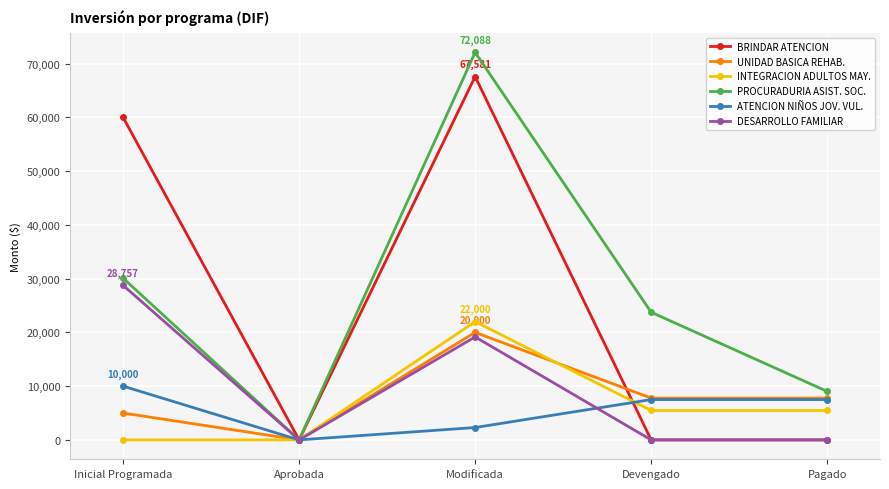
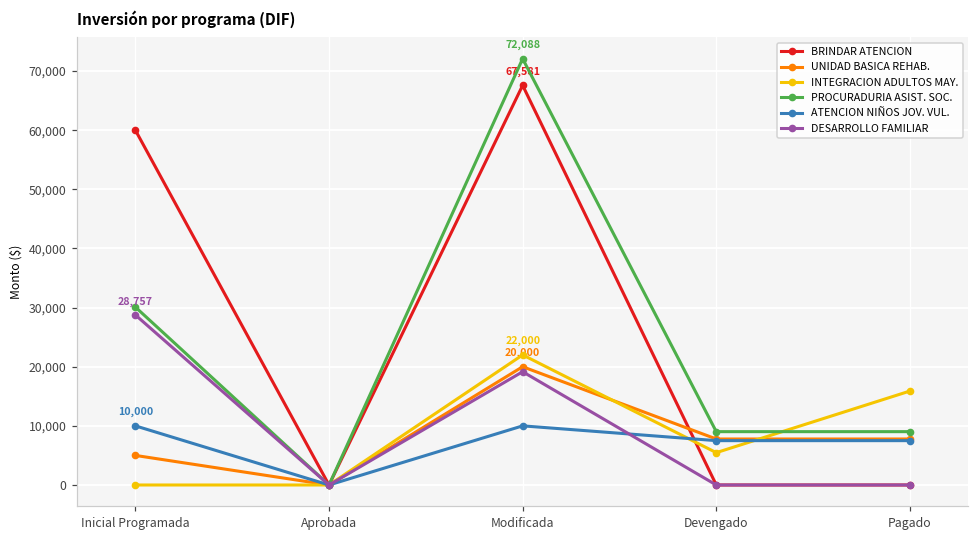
ATENCION NIÑOS JOV. VUL., Modificada: 2,000 -> 10,000
PROCURADURIA ASIST. SOC., Devengado: 24,000 -> 9,000
INTEGRACION ADULTOS MAY., Pagado: 5,000 -> 16,000
